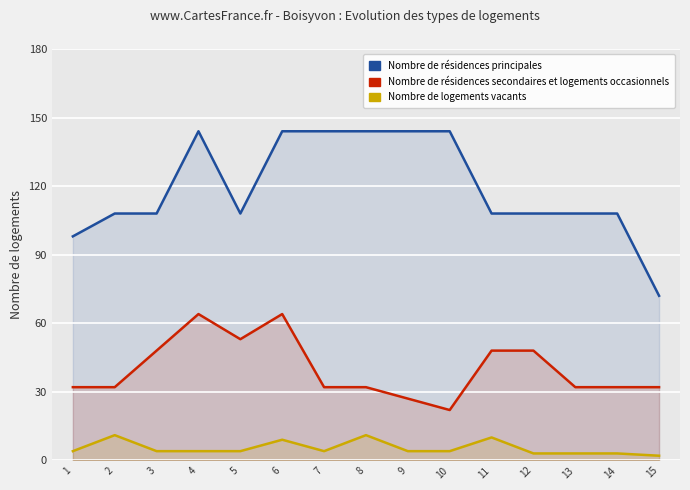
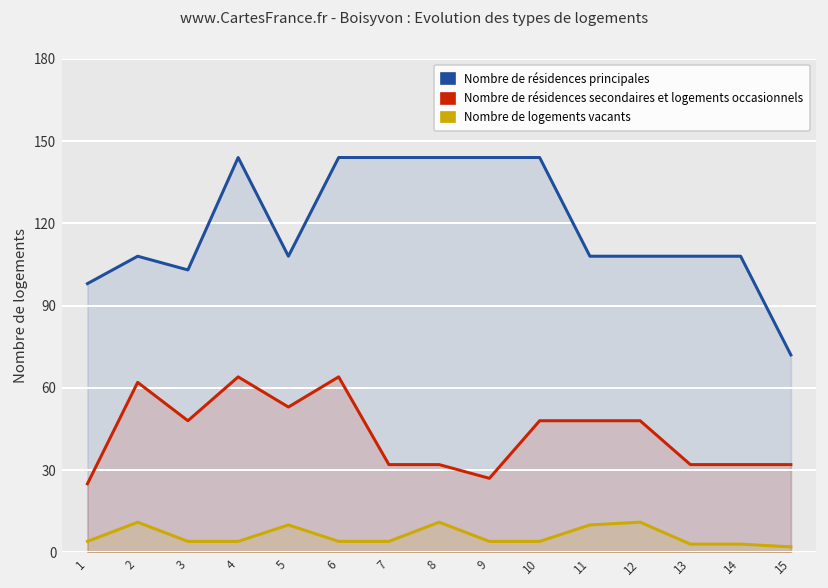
Nombre de résidences secondaires et logements occasionnels, 1: 32 -> 25
Nombre de résidences secondaires et logements occasionnels, 2: 32 -> 62
Nombre de résidences principales, 3: 108 -> 103
Nombre de logements vacants, 5: 4 -> 10
Nombre de logements vacants, 6: 9 -> 4
Nombre de résidences secondaires et logements occasionnels, 10: 22 -> 48
Nombre de logements vacants, 12: 3 -> 11
